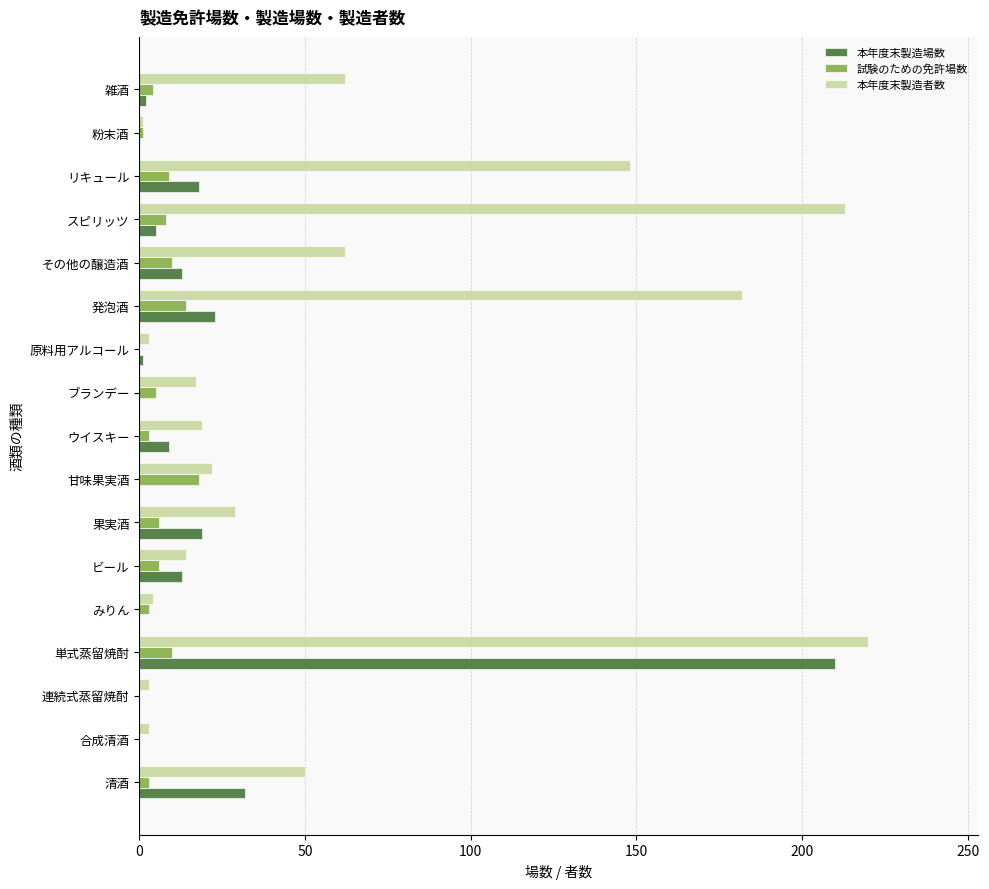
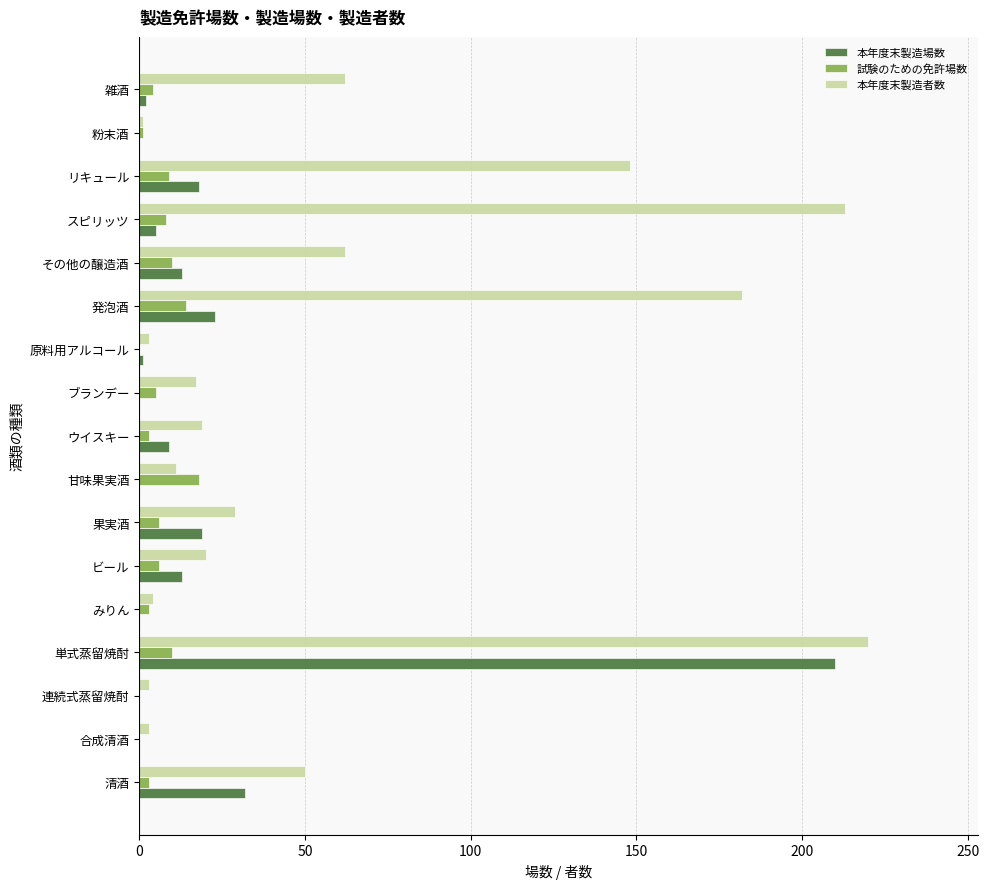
本年度末製造者数, 甘味果実酒: 22 -> 11
本年度末製造者数, ビール: 14 -> 20
